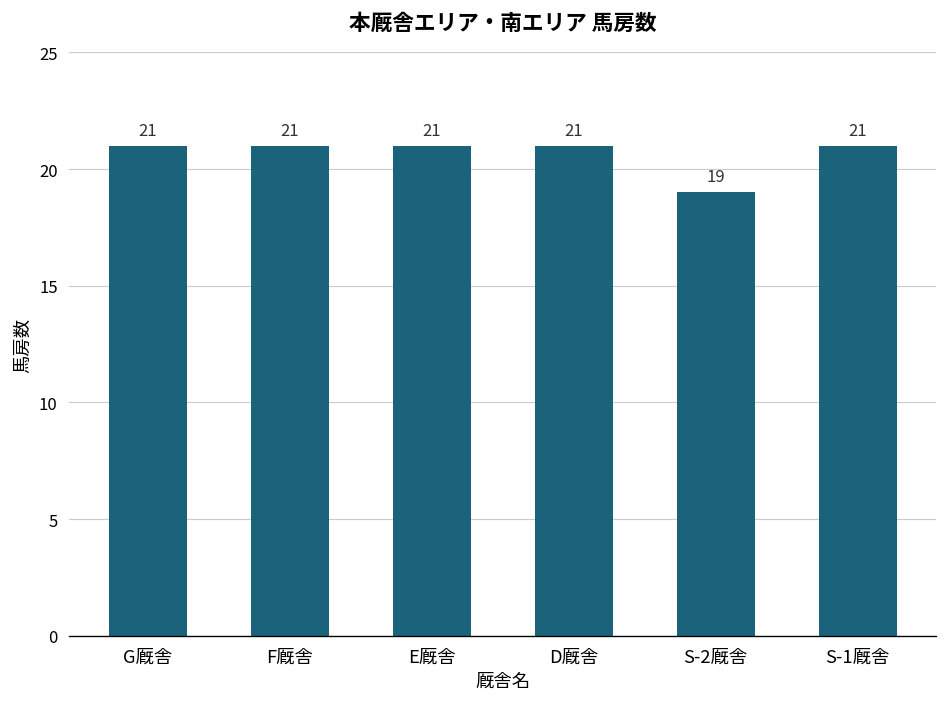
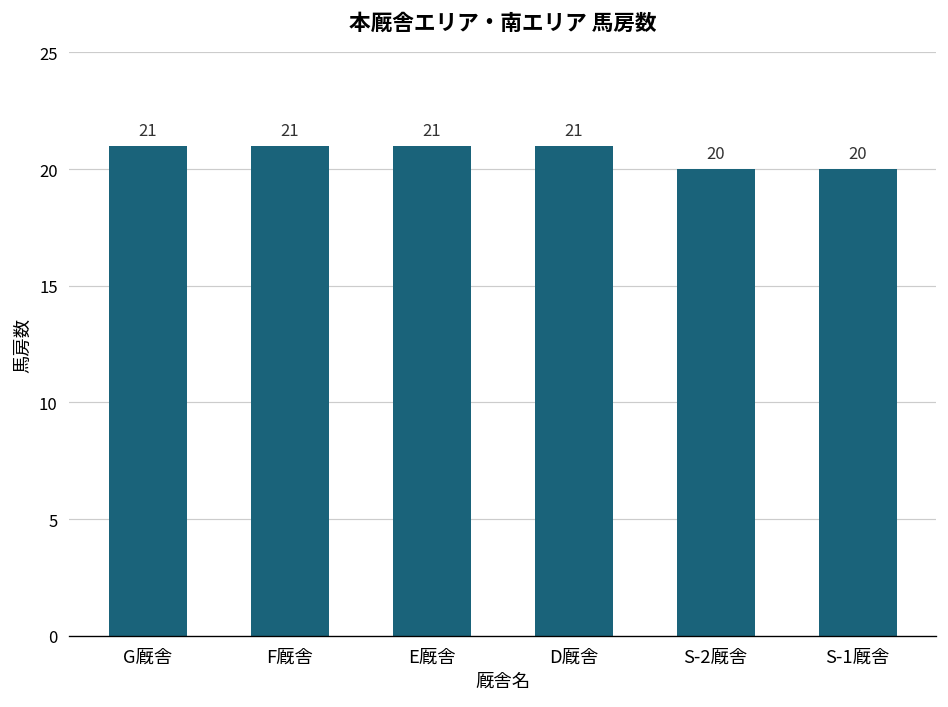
S-2厩舎: 19 -> 20
S-1厩舎: 21 -> 20
